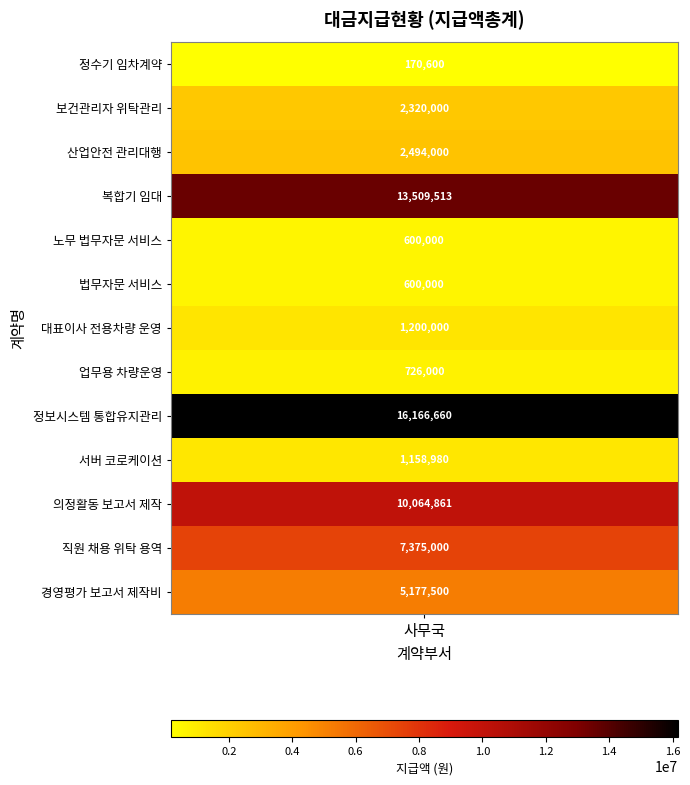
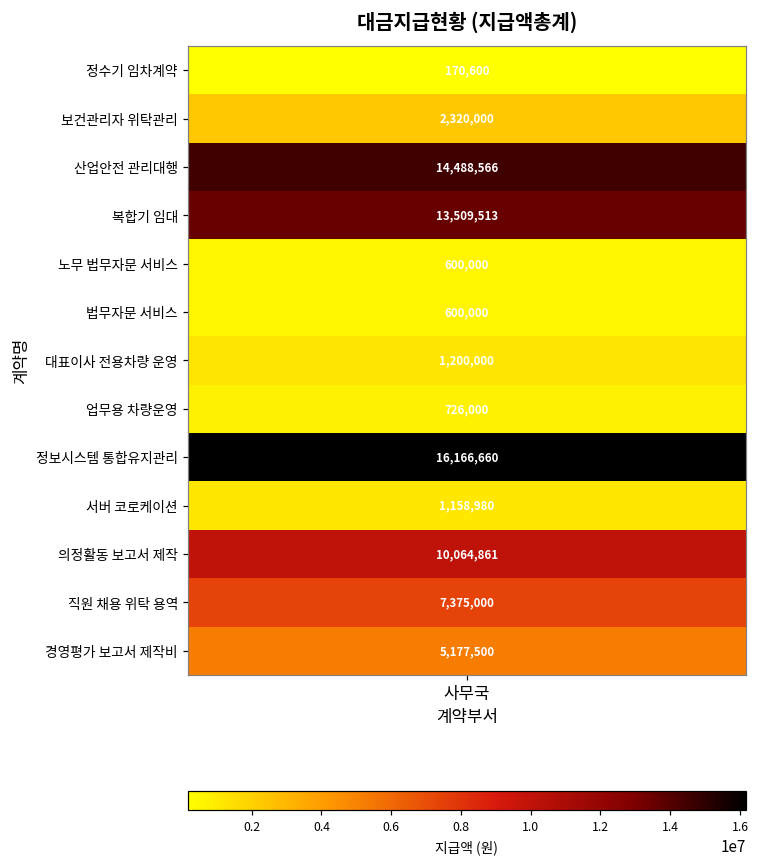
산업안전 관리대행, 사무국: 2,494,000 -> 14,488,566
